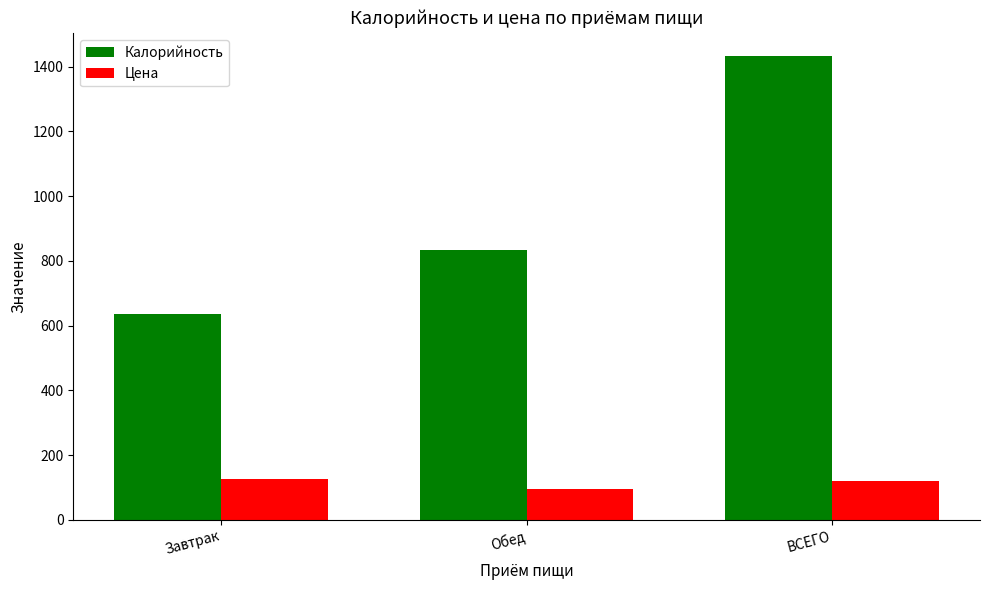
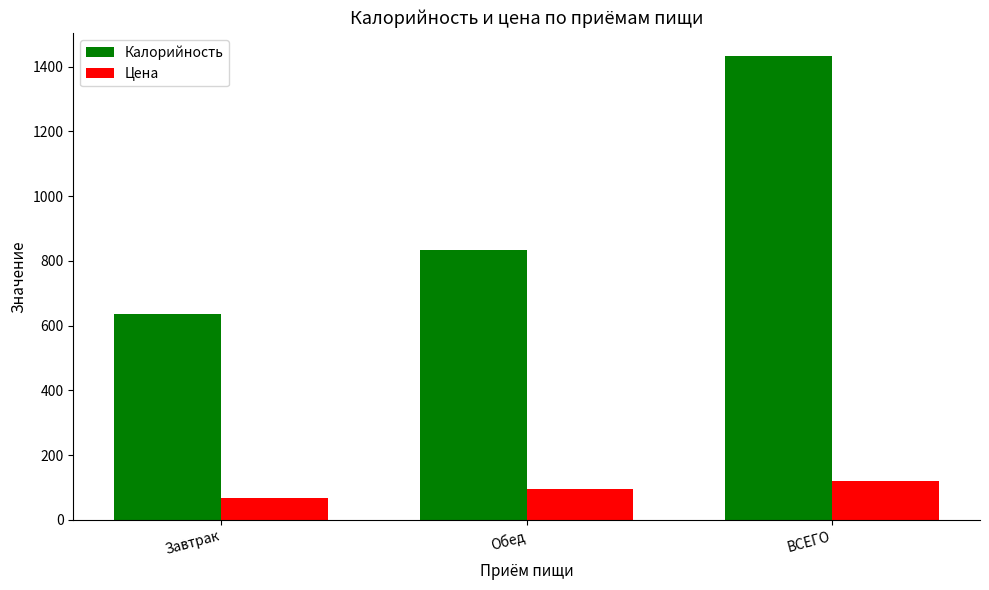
Цена, Завтрак: 130 -> 70
